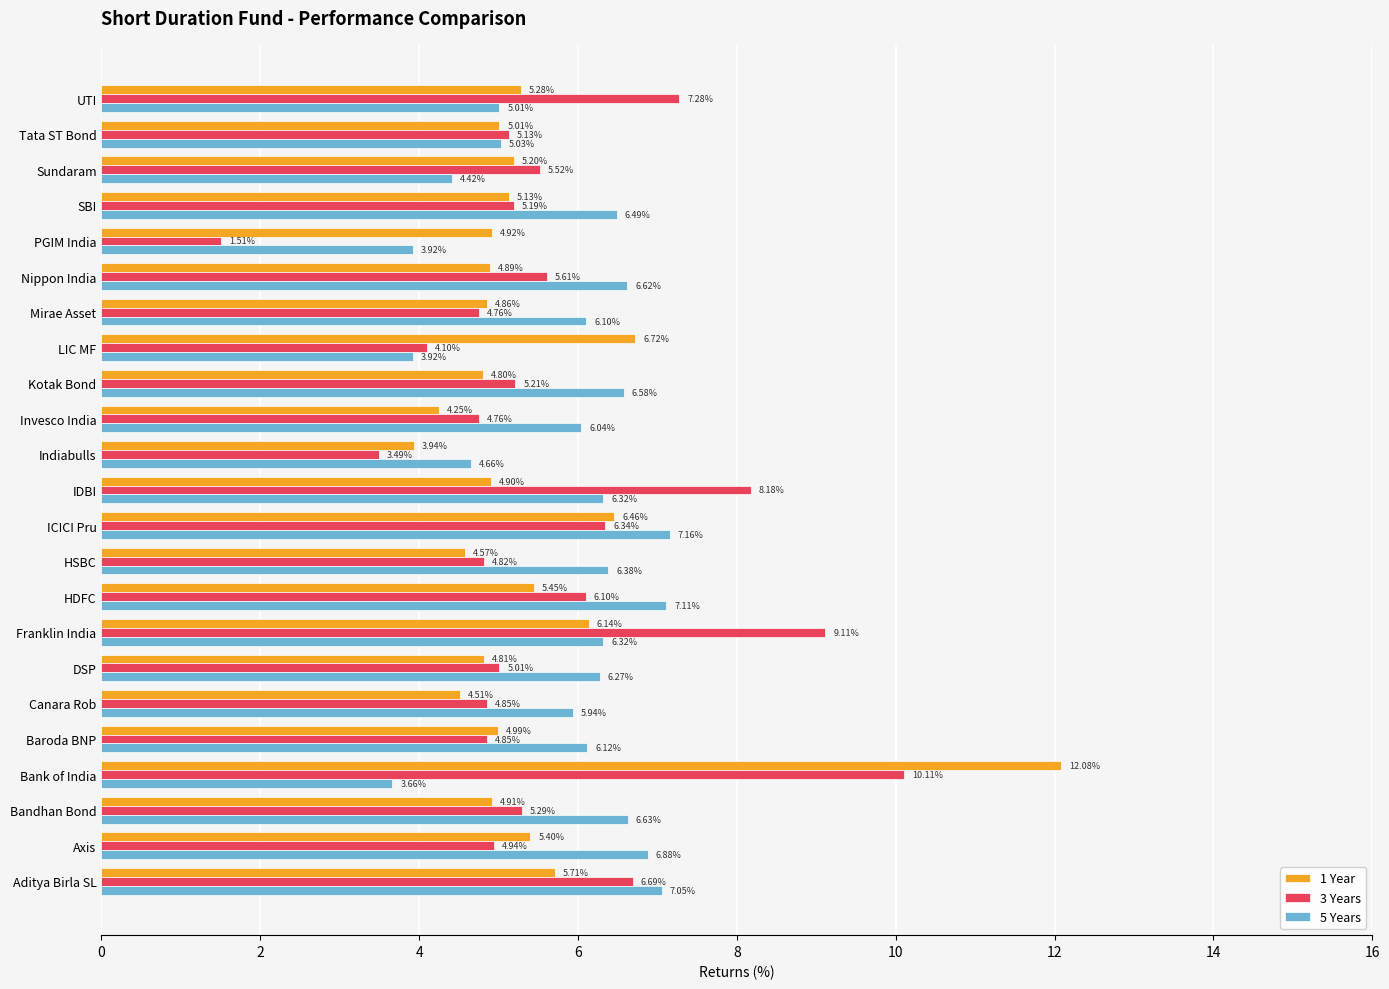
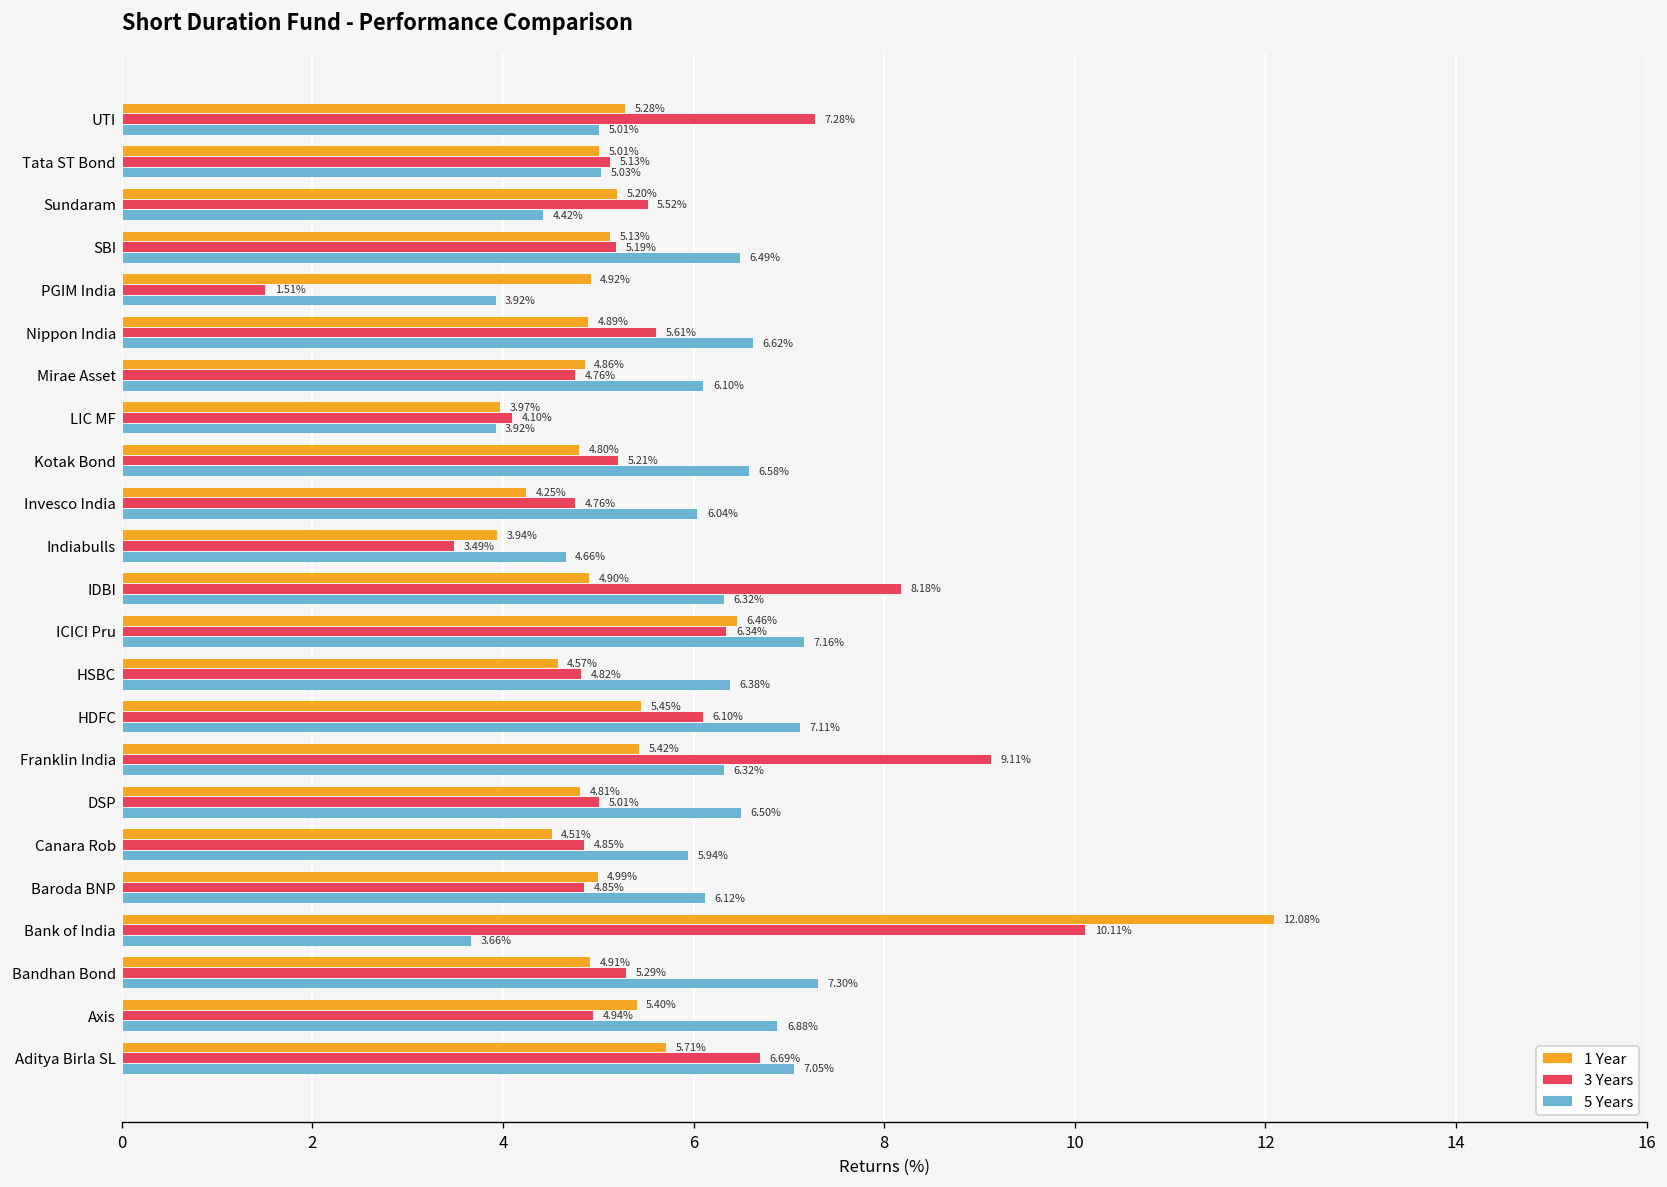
1 Year, LIC MF: 6.72% -> 3.97%
1 Year, Franklin India: 6.14% -> 5.42%
5 Years, DSP: 6.27% -> 6.50%
5 Years, Bandhan Bond: 6.63% -> 7.30%
